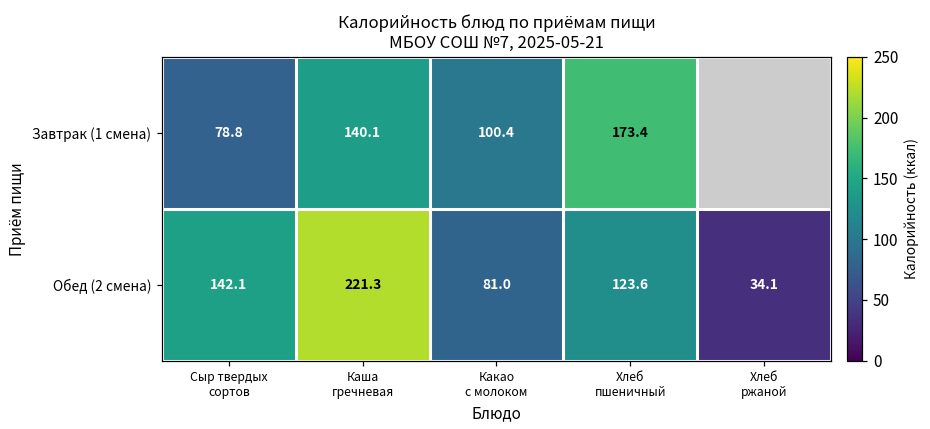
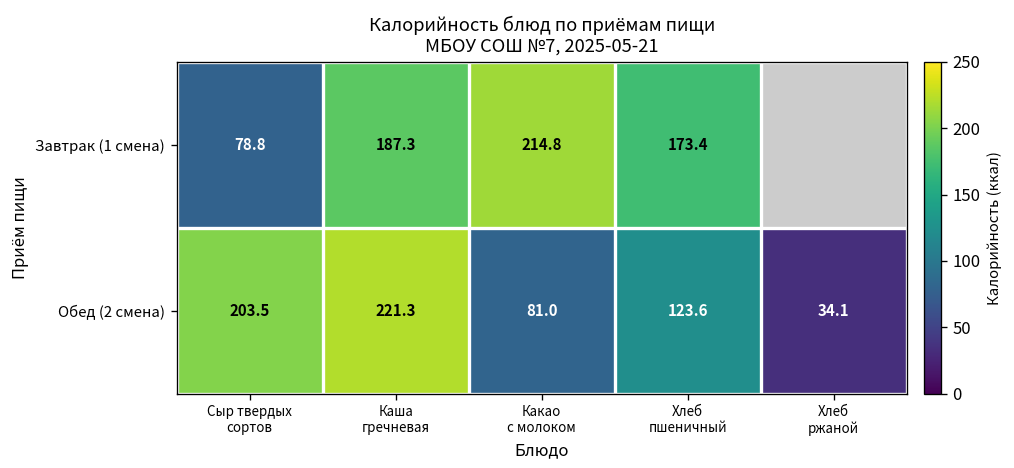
Завтрак (1 смена), Каша гречневая: 140.1 -> 187.3
Завтрак (1 смена), Какао с молоком: 100.4 -> 214.8
Обед (2 смена), Сыр твердых сортов: 142.1 -> 203.5
